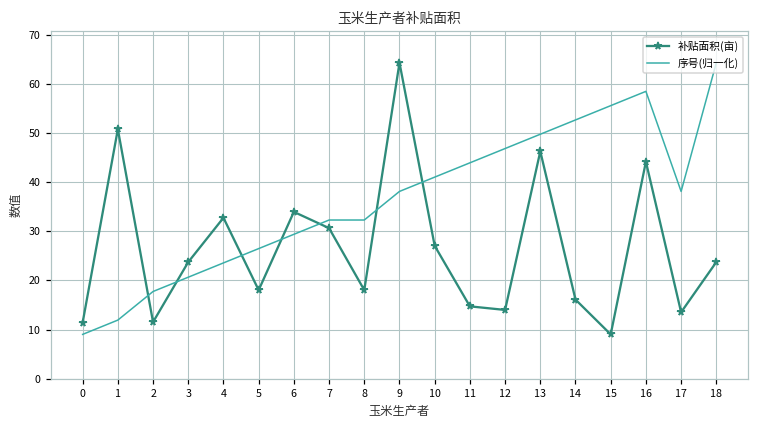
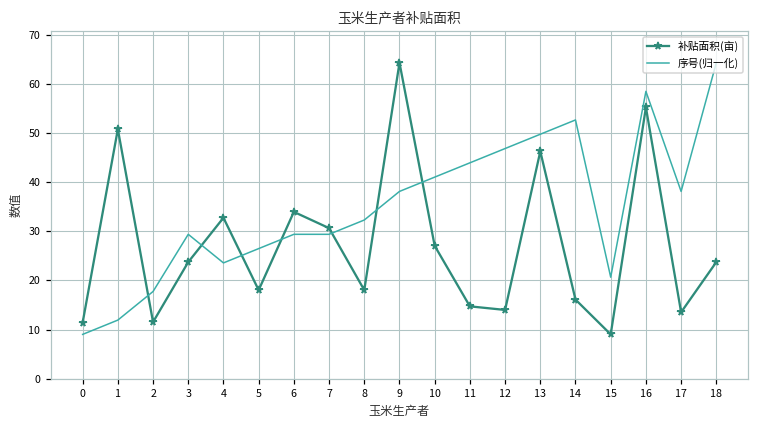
序号(归一化), 3: 21 -> 29
序号(归一化), 7: 32 -> 29
序号(归一化), 15: 56 -> 21
补贴面积(亩), 16: 44 -> 55
